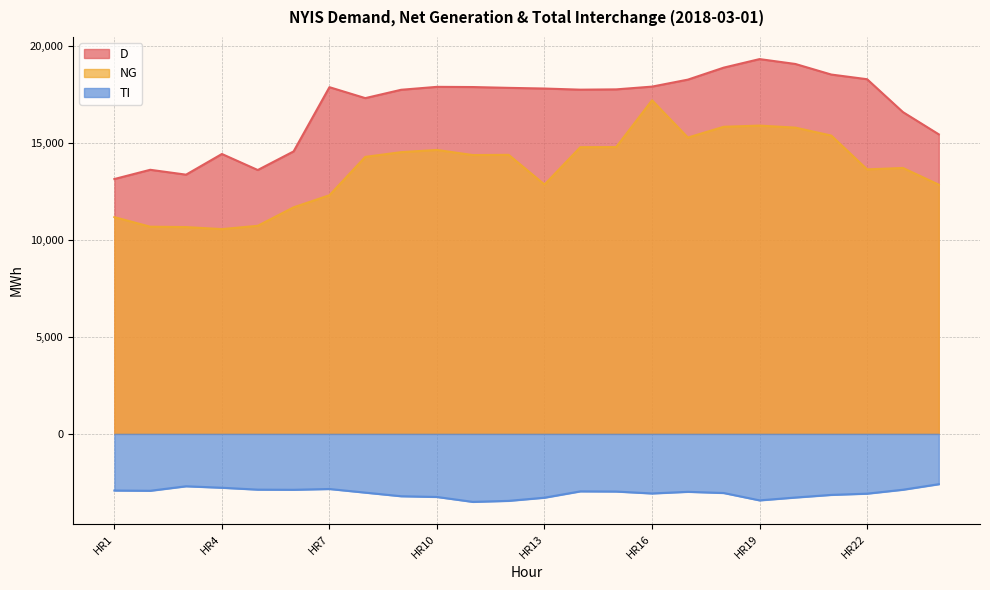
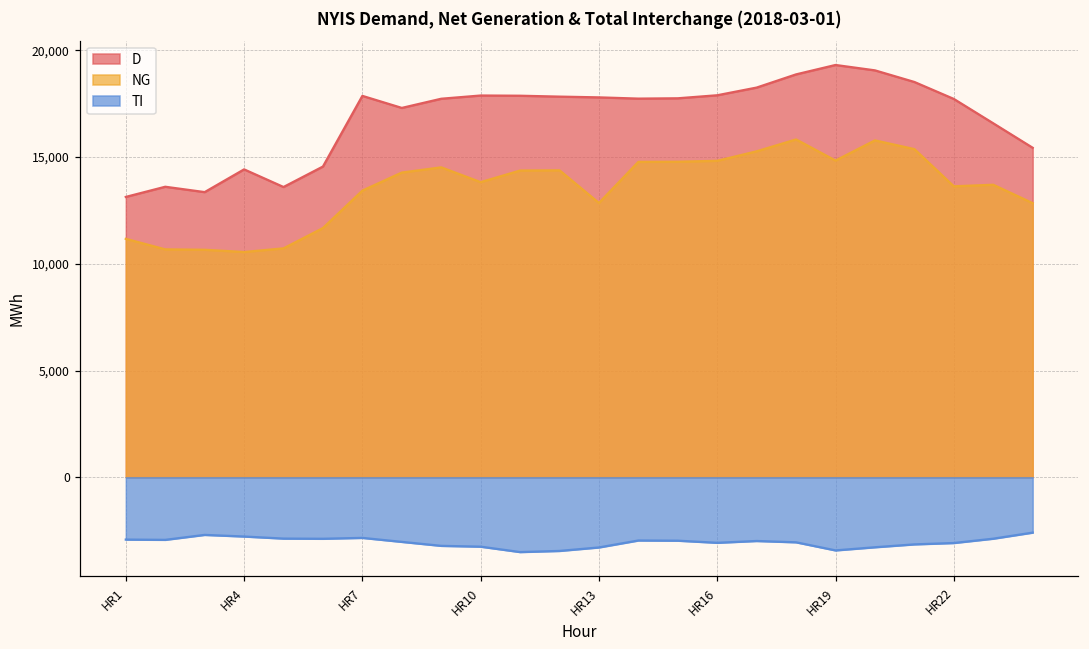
NG, HR7: 12,300 -> 13,400
NG, HR10: 14,600 -> 13,800
NG, HR16: 17,200 -> 14,800
NG, HR19: 15,900 -> 14,800
D, HR22: 18,300 -> 17,700
